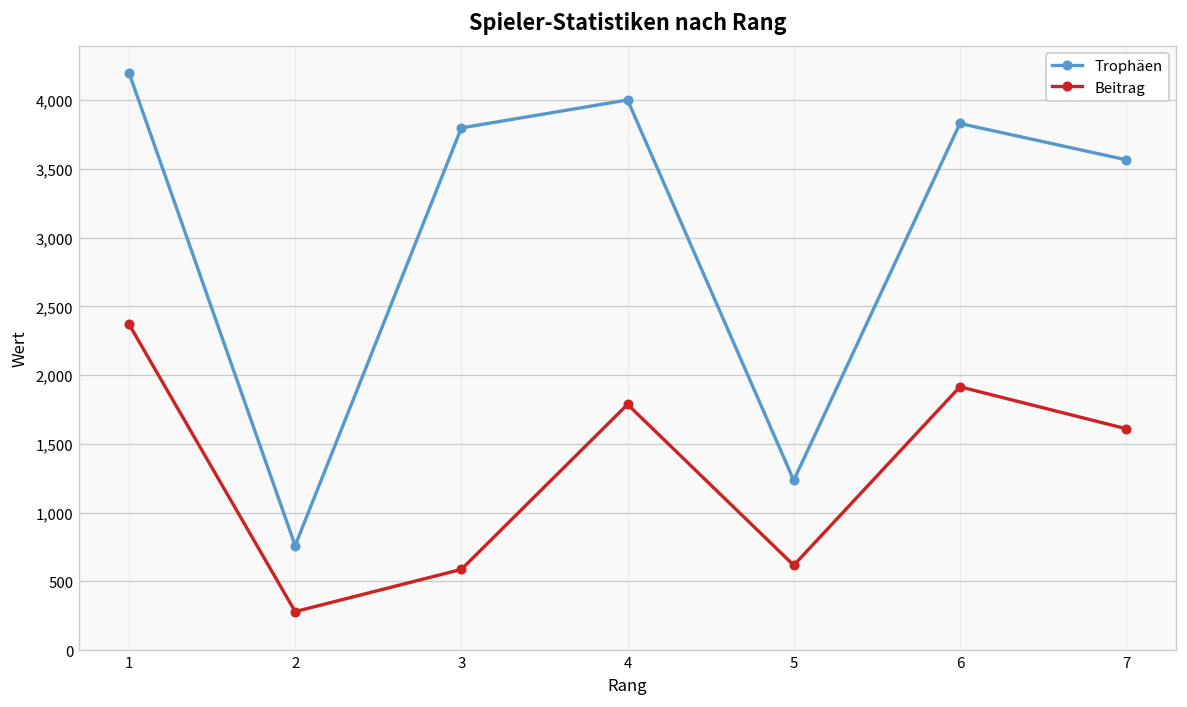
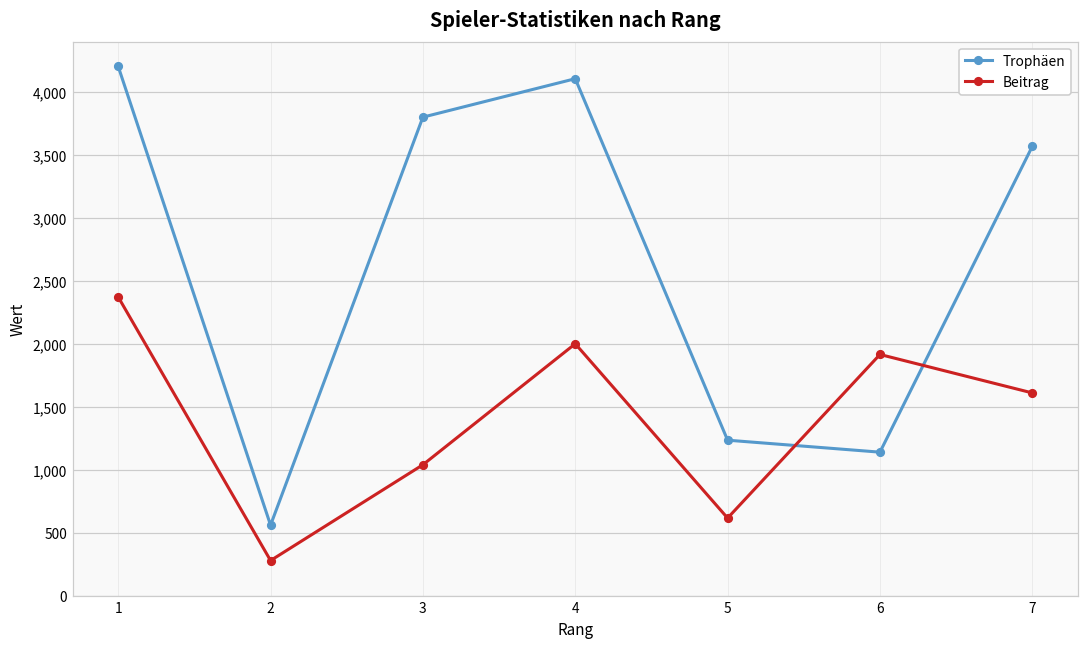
Trophäen, 2: 760 -> 560
Beitrag, 3: 590 -> 1,040
Trophäen, 4: 4,000 -> 4,100
Beitrag, 4: 1,790 -> 2,000
Trophäen, 6: 3,830 -> 1,140
